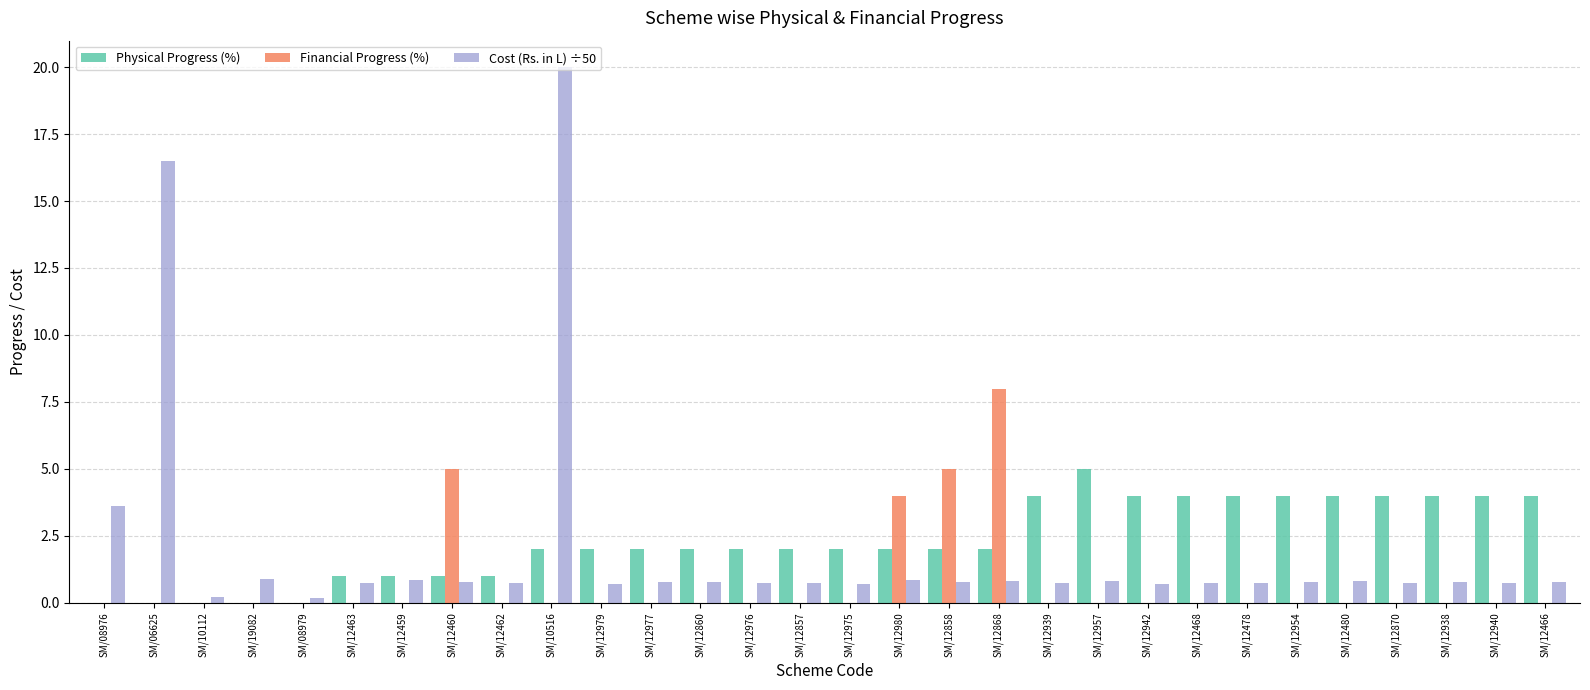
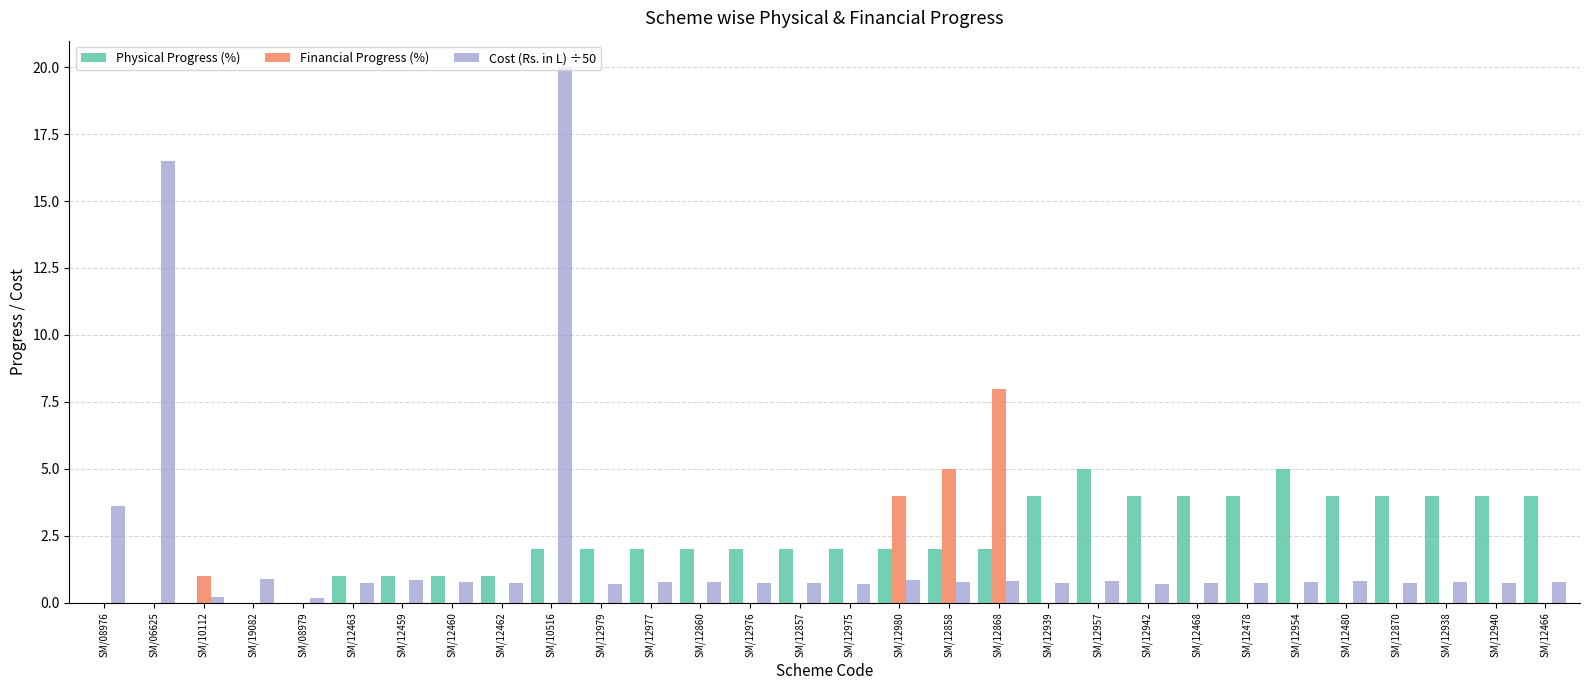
Financial Progress (%), SM/10112: 0 -> 1
Financial Progress (%), SM/12460: 5 -> 0
Physical Progress (%), SM/12954: 4 -> 5
